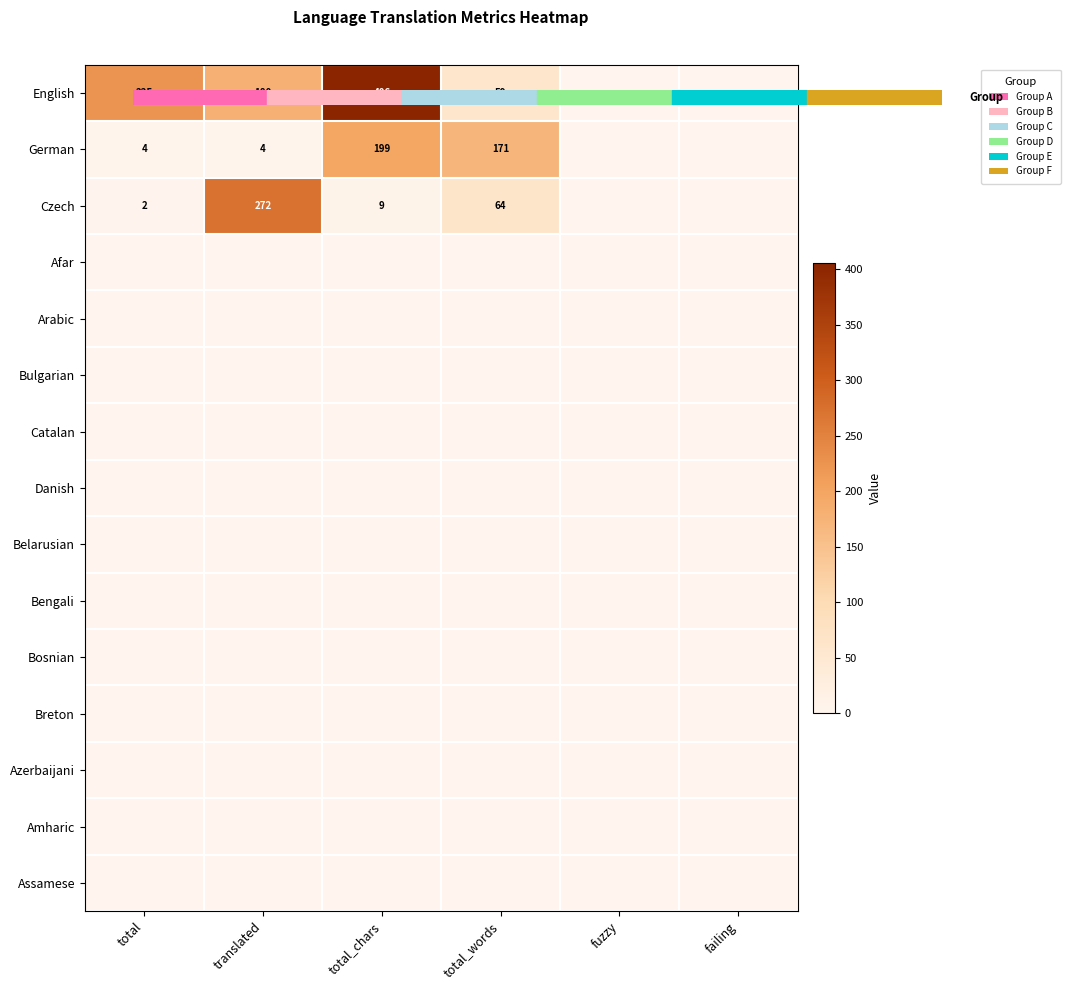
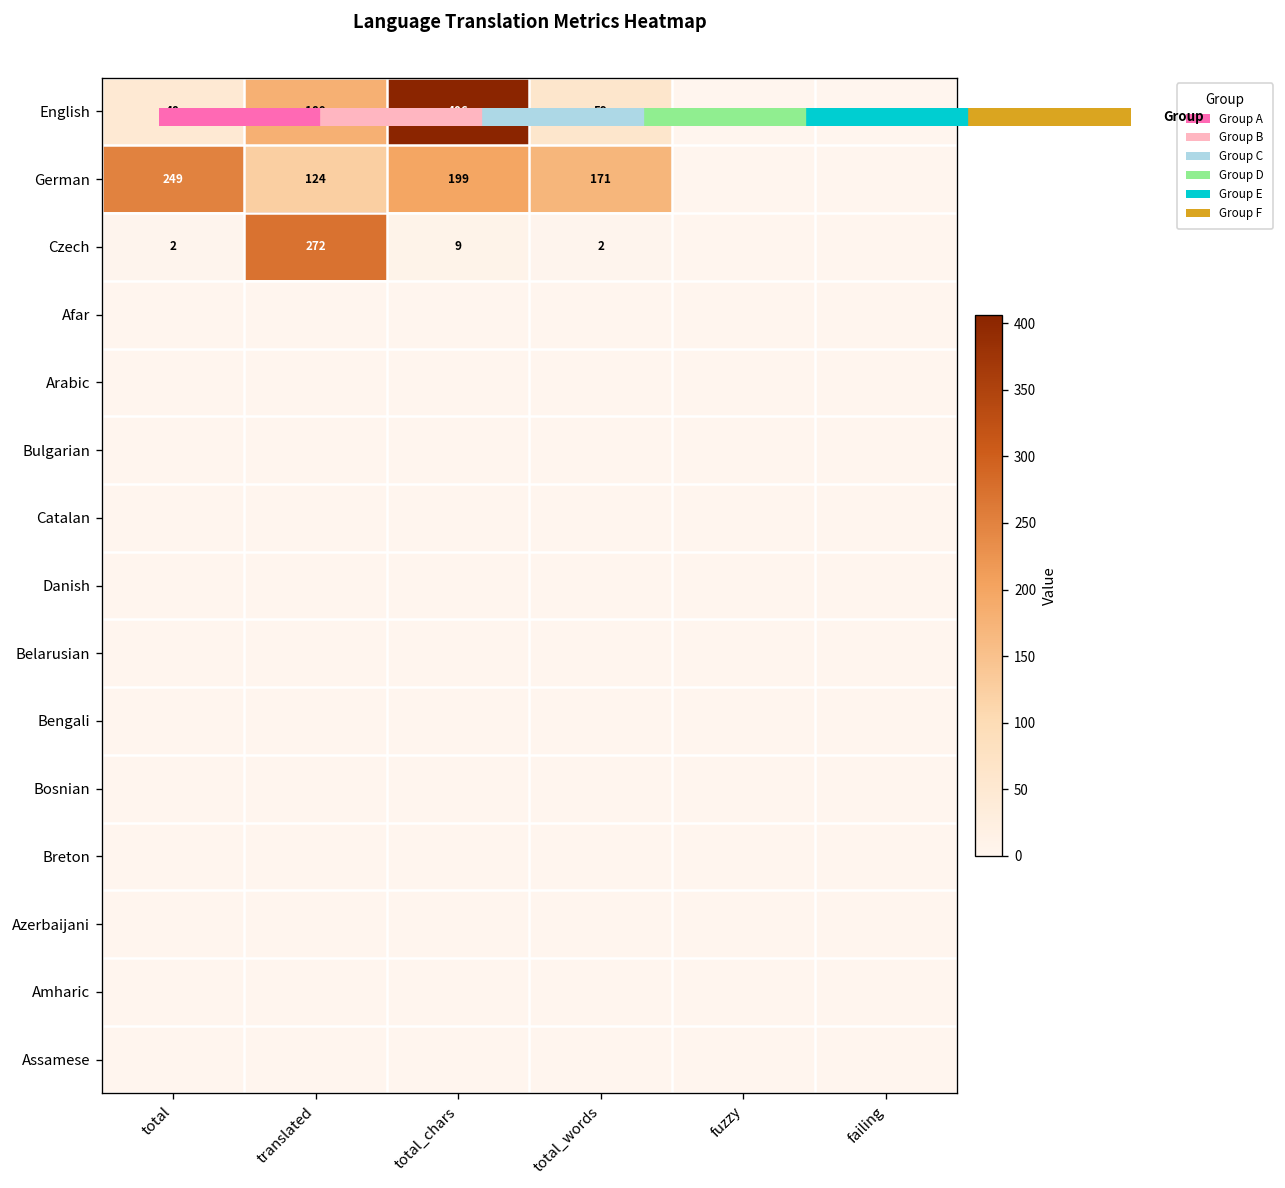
English, total: 225 -> 48
German, total: 4 -> 249
German, translated: 4 -> 124
Czech, total_words: 64 -> 2
